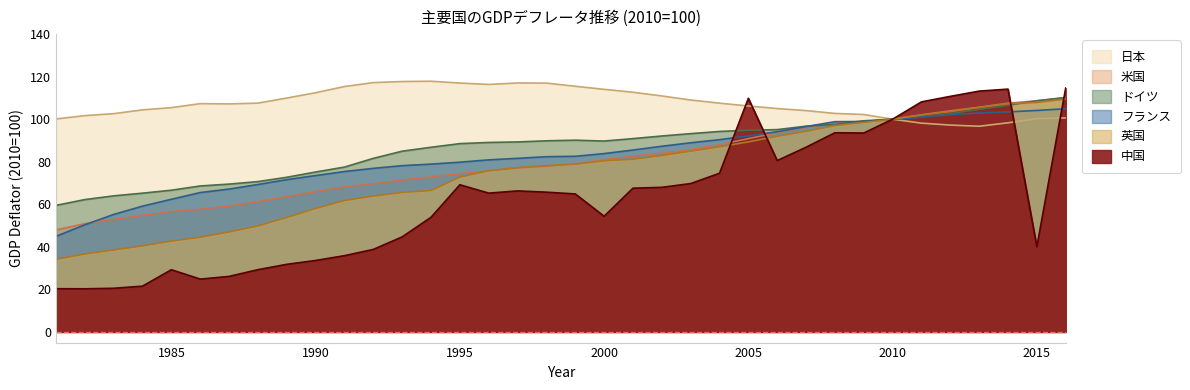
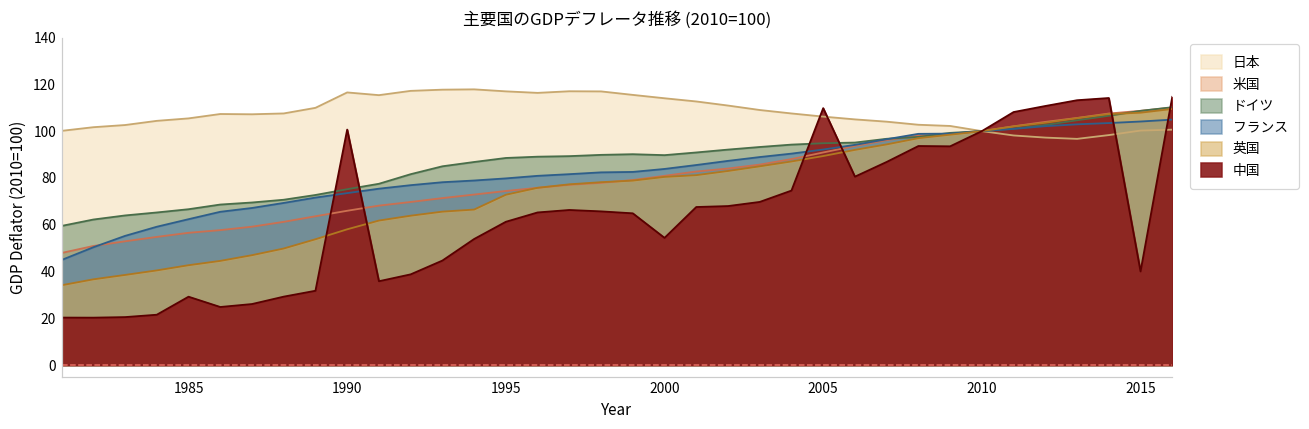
日本, 1990: 112 -> 117
中国, 1990: 34 -> 101
中国, 1995: 69 -> 61
